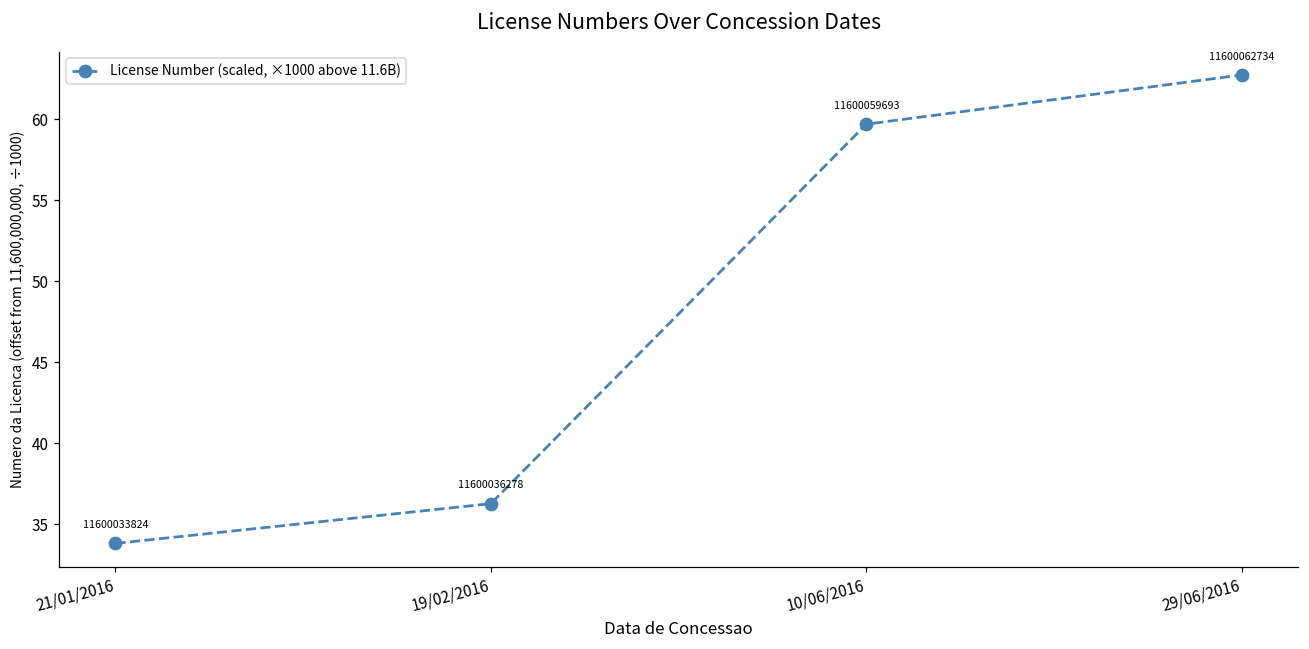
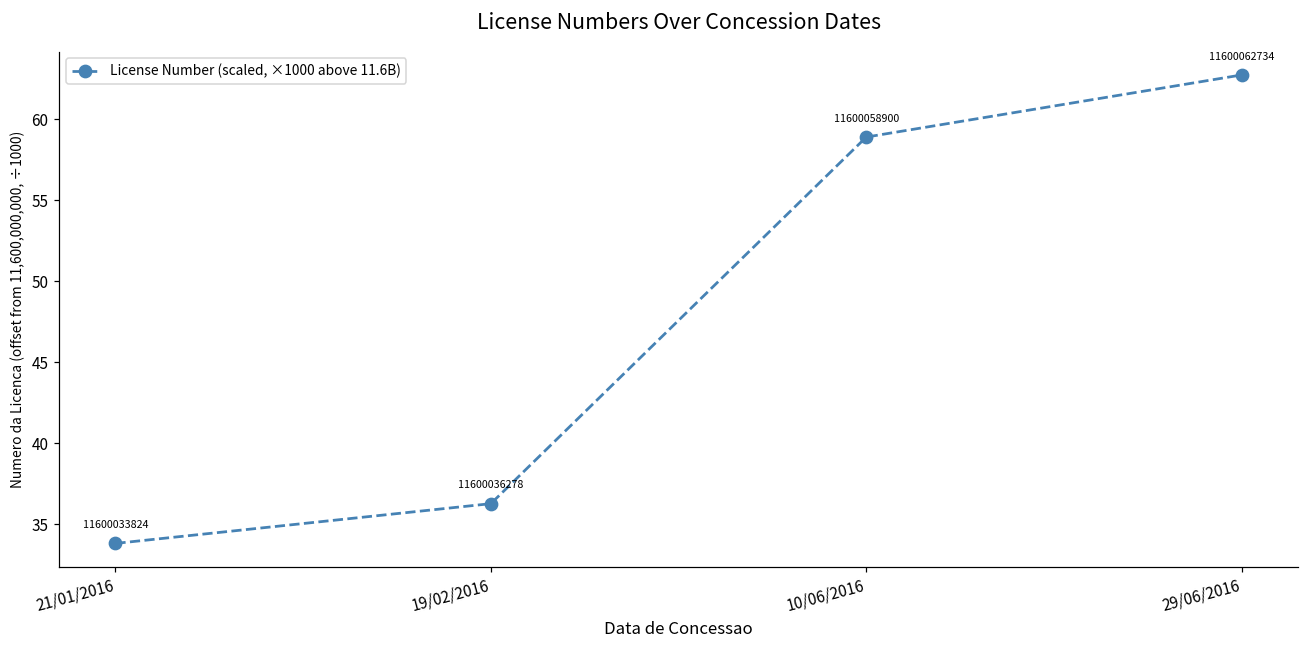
10/06/2016: 11600059693 -> 11600058900
